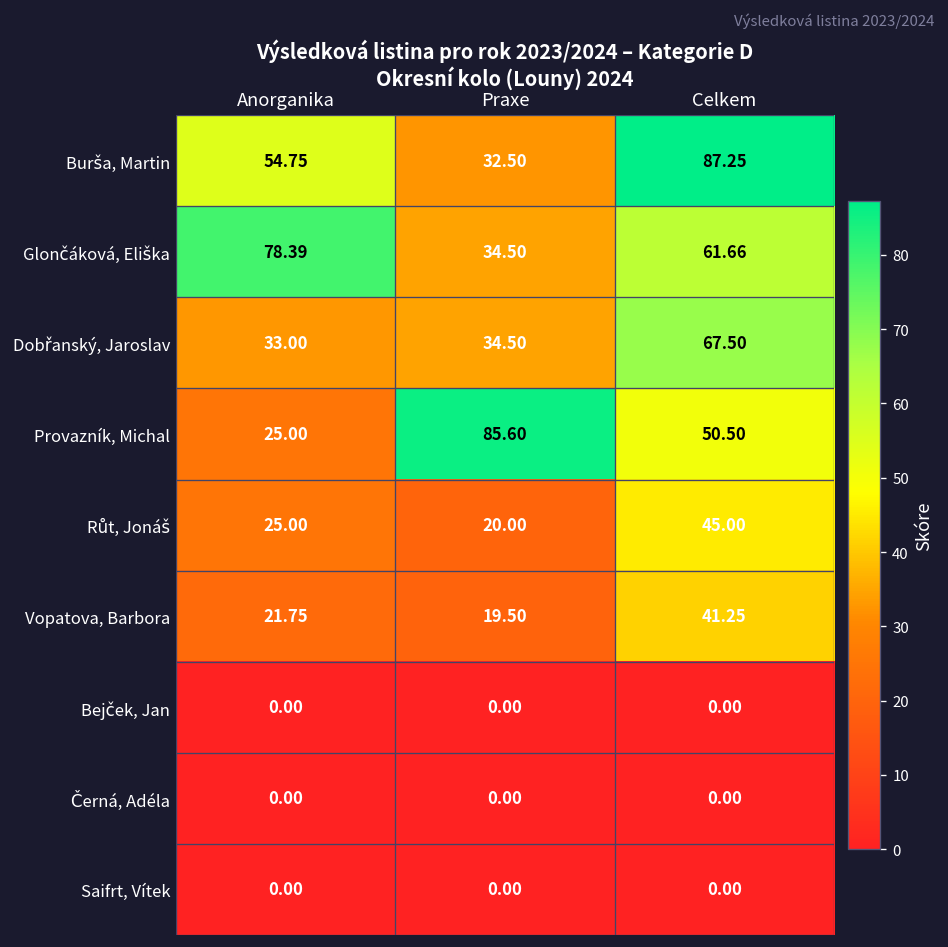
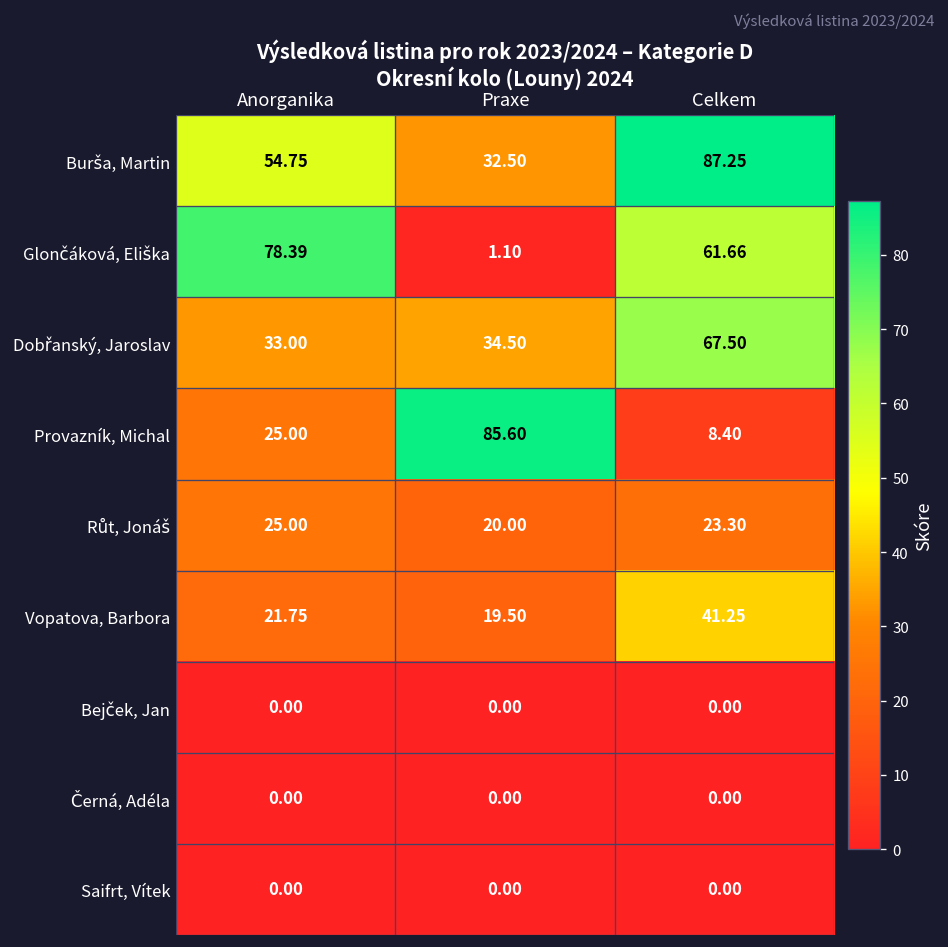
Glončáková, Eliška, Praxe: 34.50 -> 1.10
Provazník, Michal, Celkem: 50.50 -> 8.40
Růt, Jonáš, Celkem: 45.00 -> 23.30
